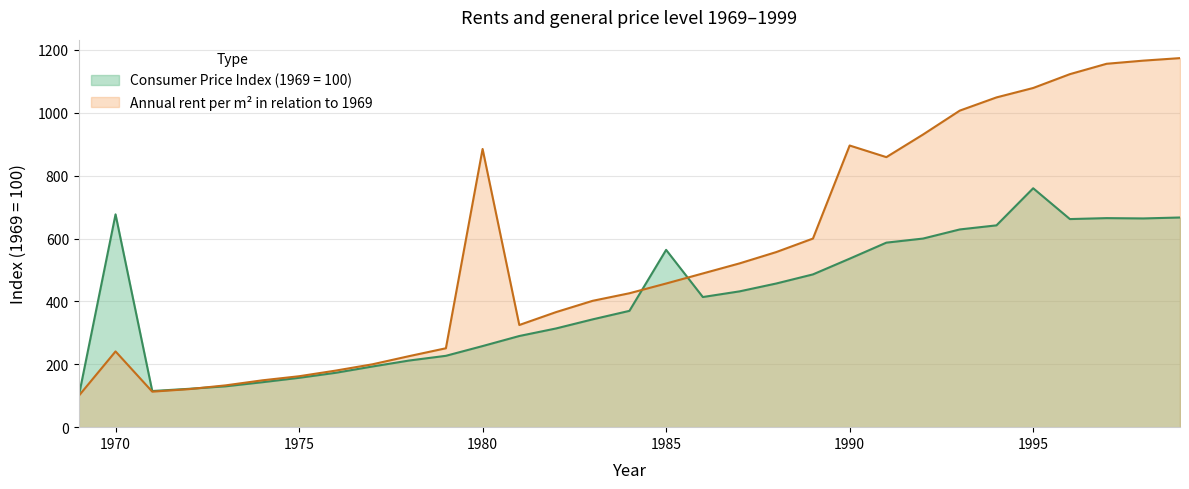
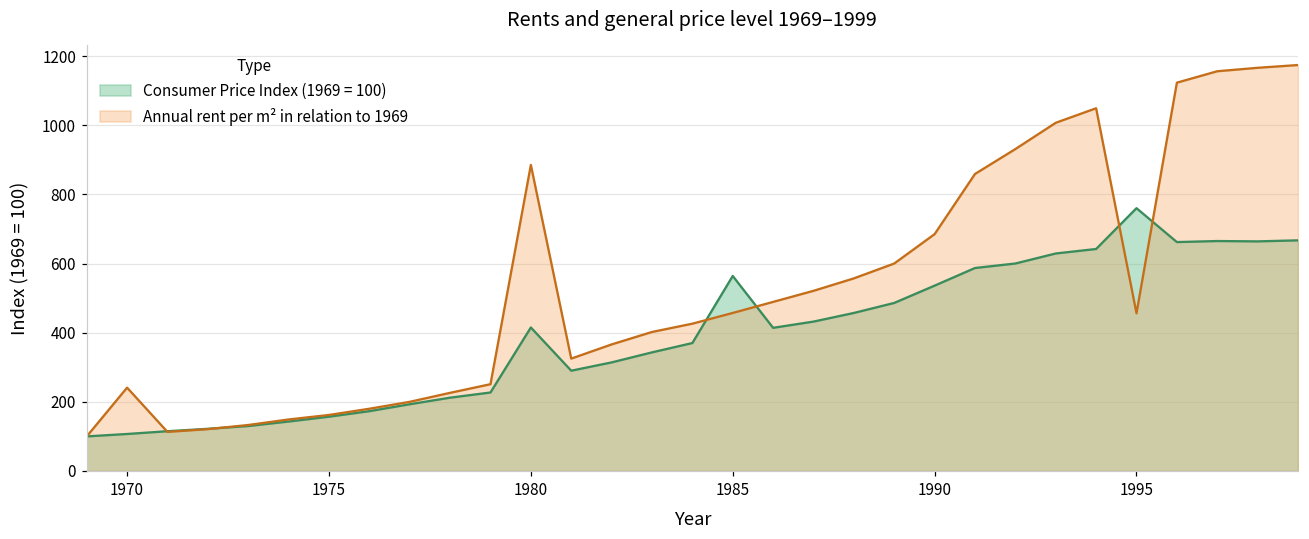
Consumer Price Index (1969 = 100), 1970: 680 -> 110
Consumer Price Index (1969 = 100), 1980: 260 -> 420
Annual rent per m² in relation to 1969, 1990: 900 -> 690
Annual rent per m² in relation to 1969, 1995: 1080 -> 460
